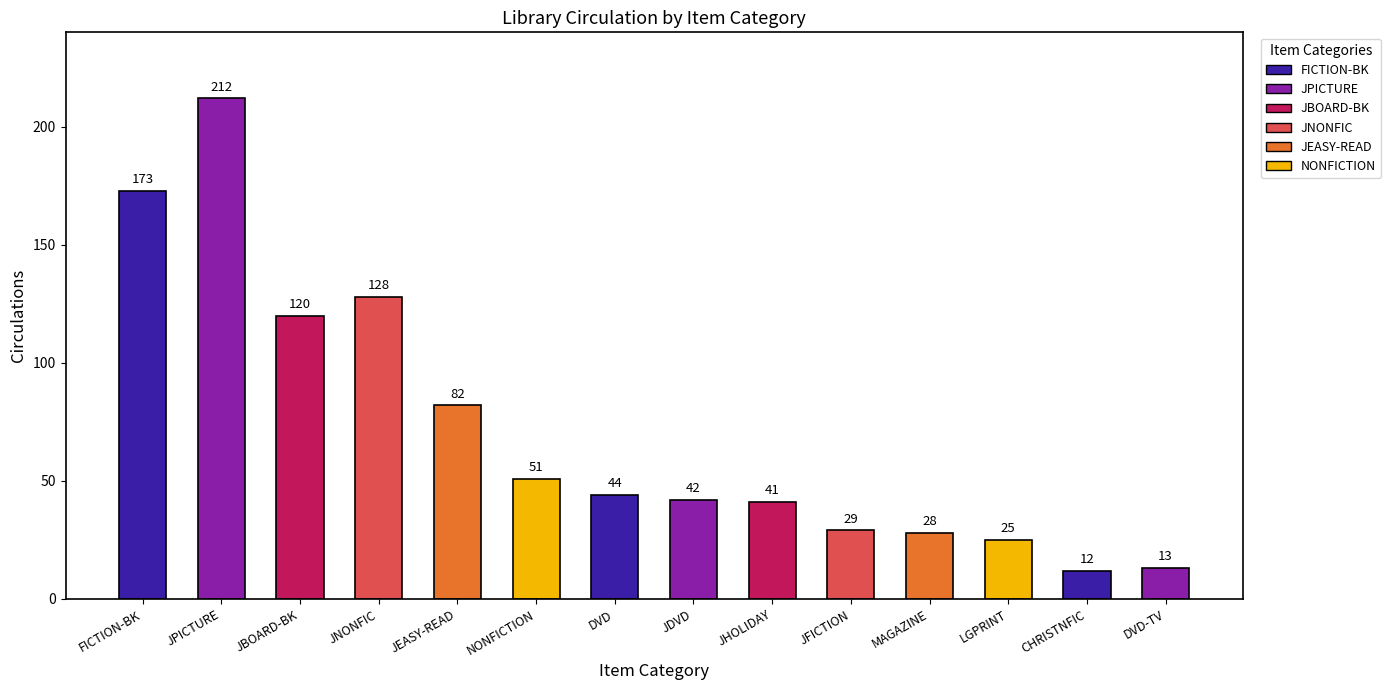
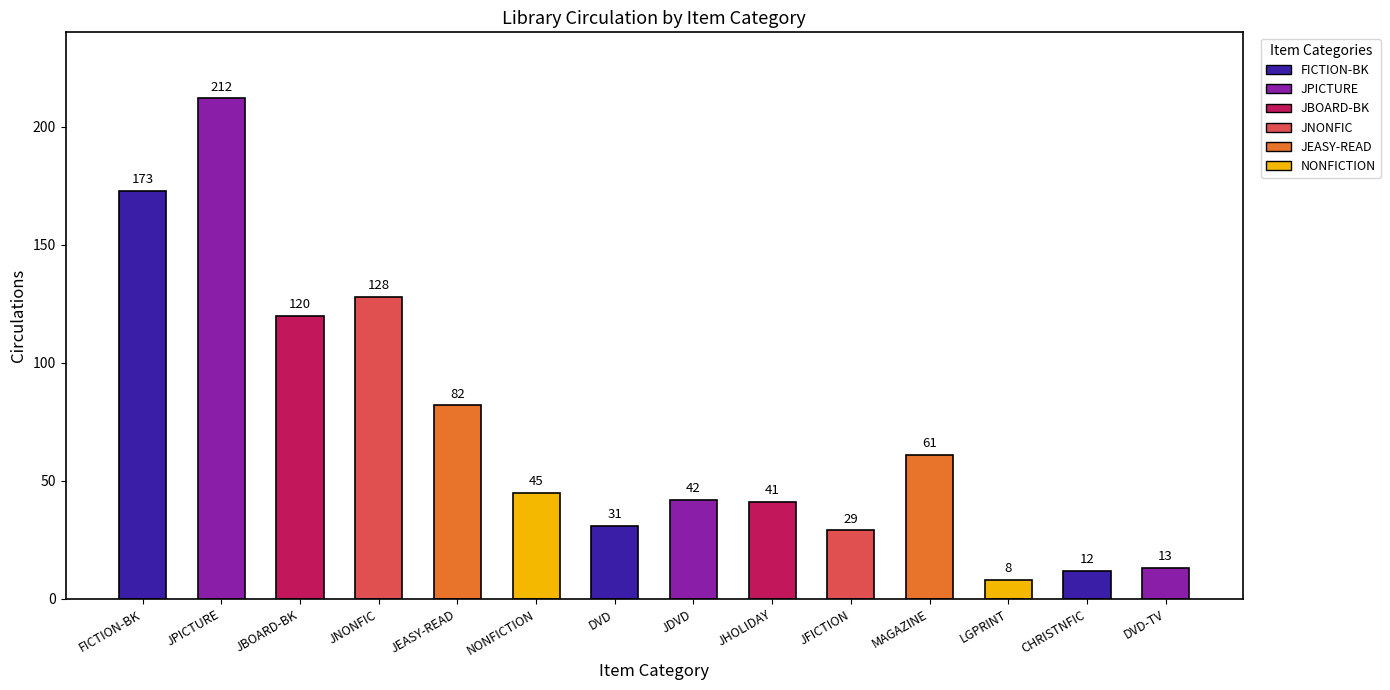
NONFICTION: 51 -> 45
DVD: 44 -> 31
MAGAZINE: 28 -> 61
LGPRINT: 25 -> 8
